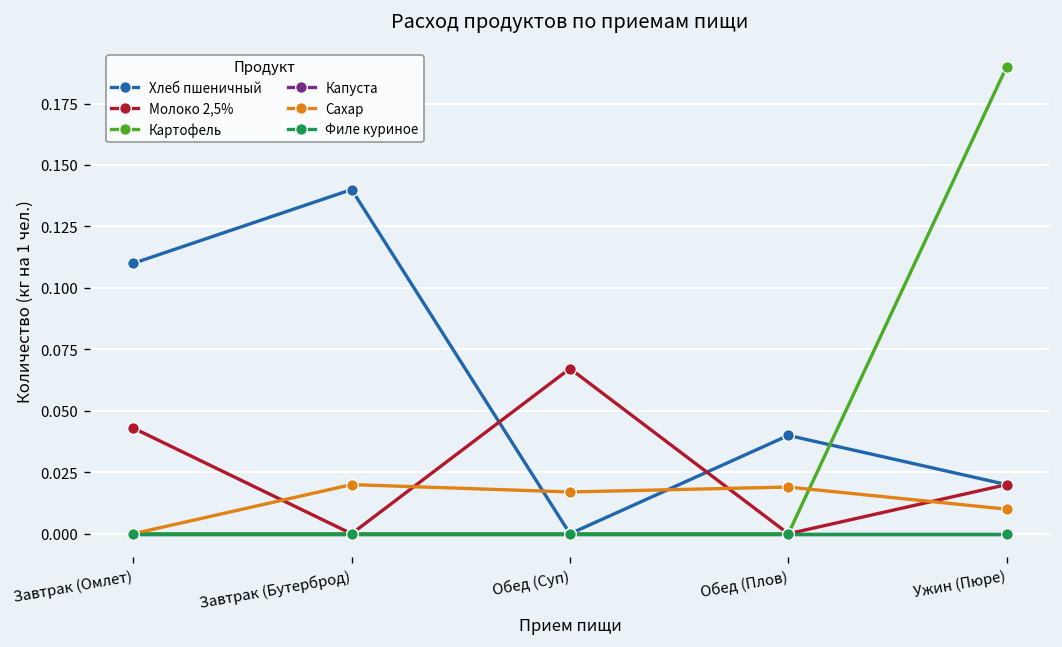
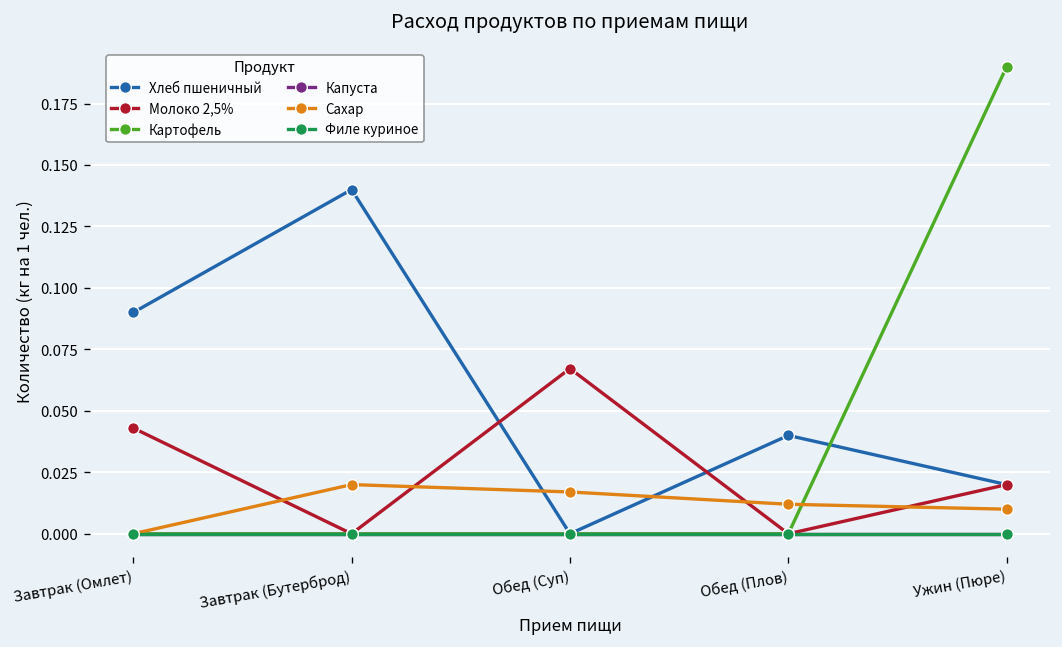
Хлеб пшеничный, Завтрак (Омлет): 0.11 -> 0.09
Сахар, Обед (Плов): 0.019 -> 0.012
